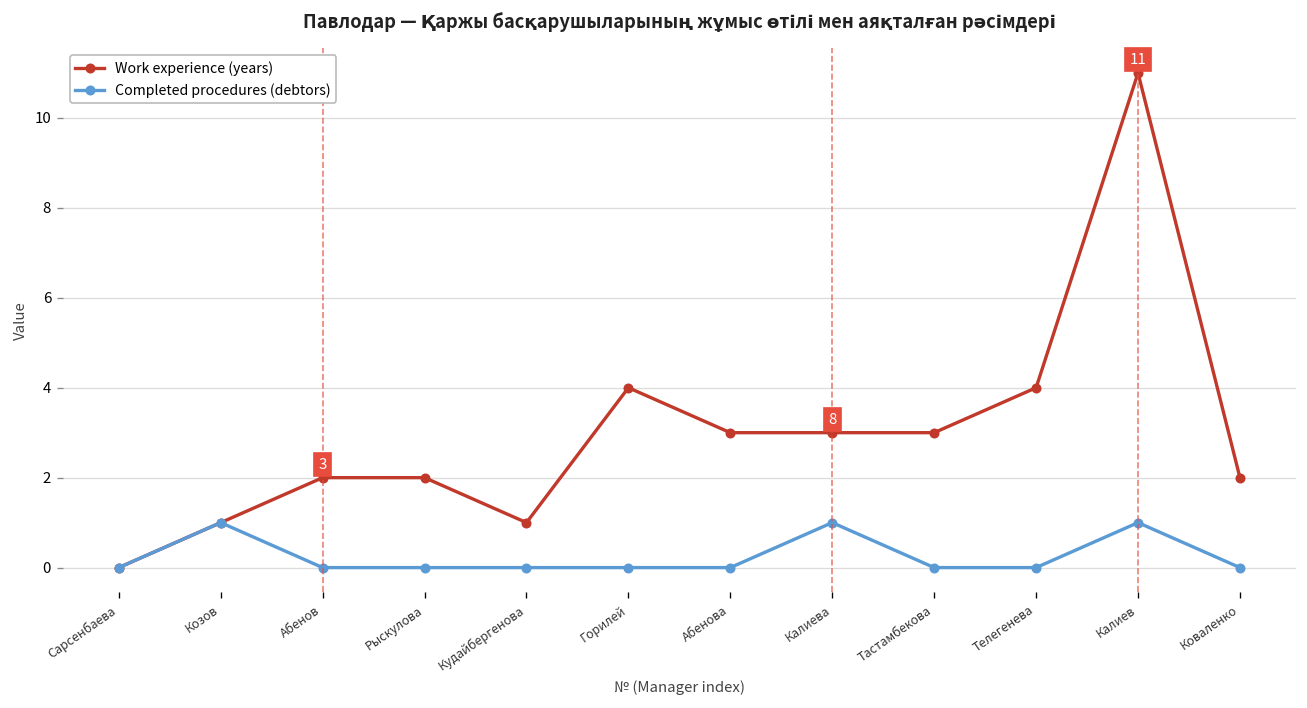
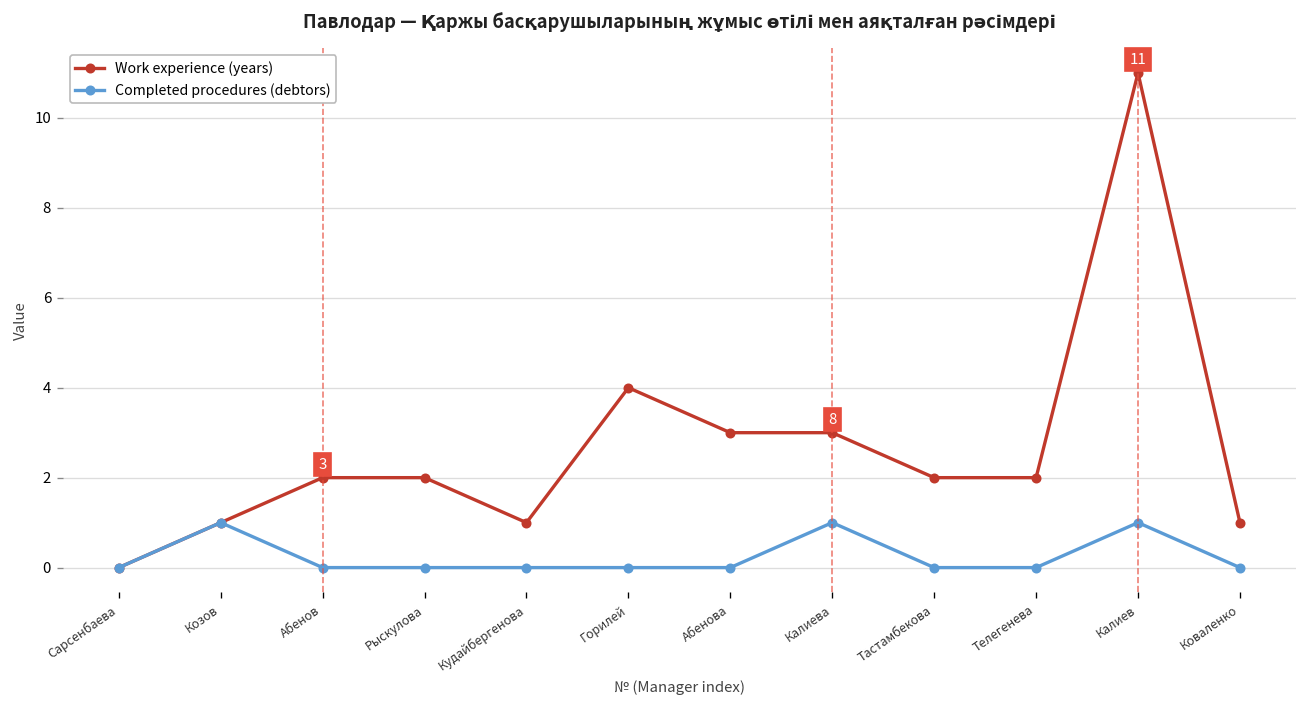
Work experience (years), Тастамбекова: 3 -> 2
Work experience (years), Телегенева: 4 -> 2
Work experience (years), Коваленко: 2 -> 1
